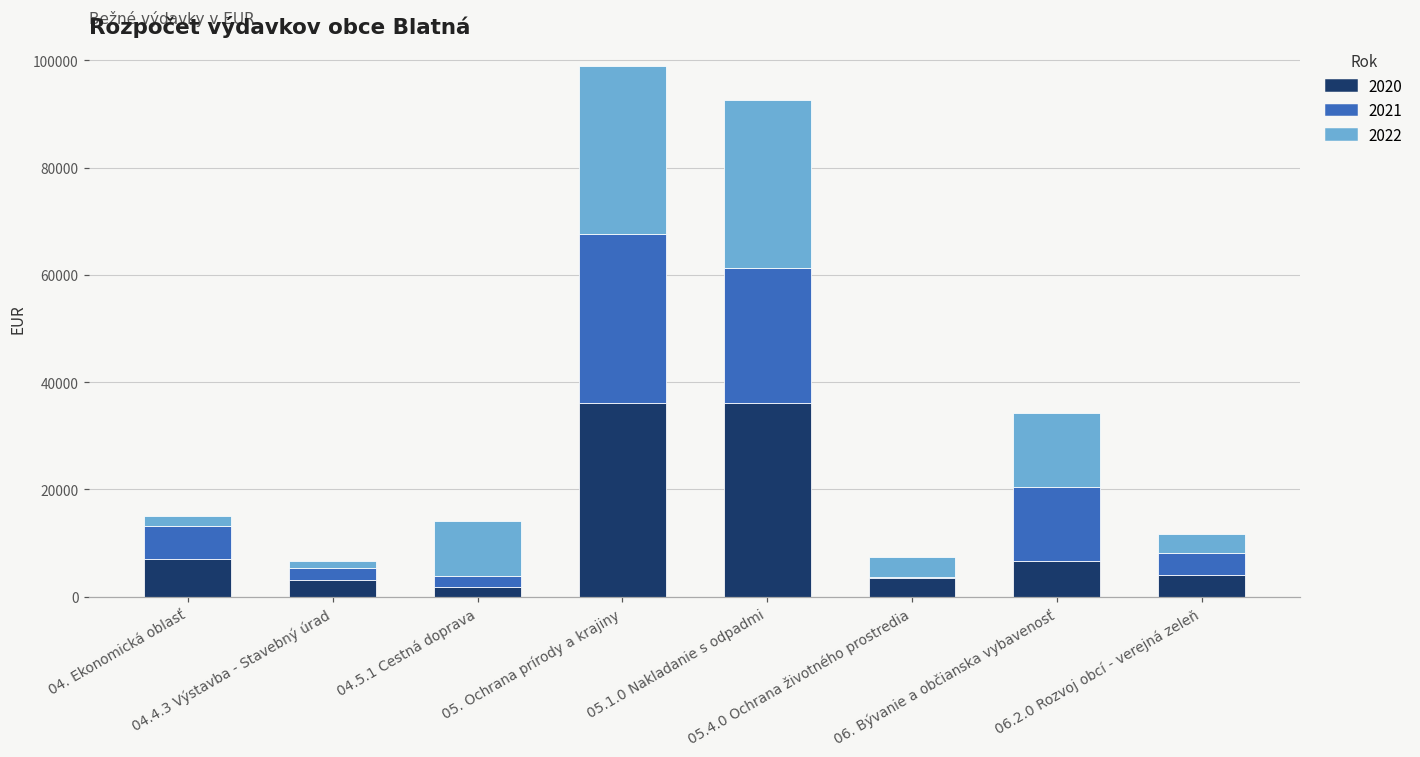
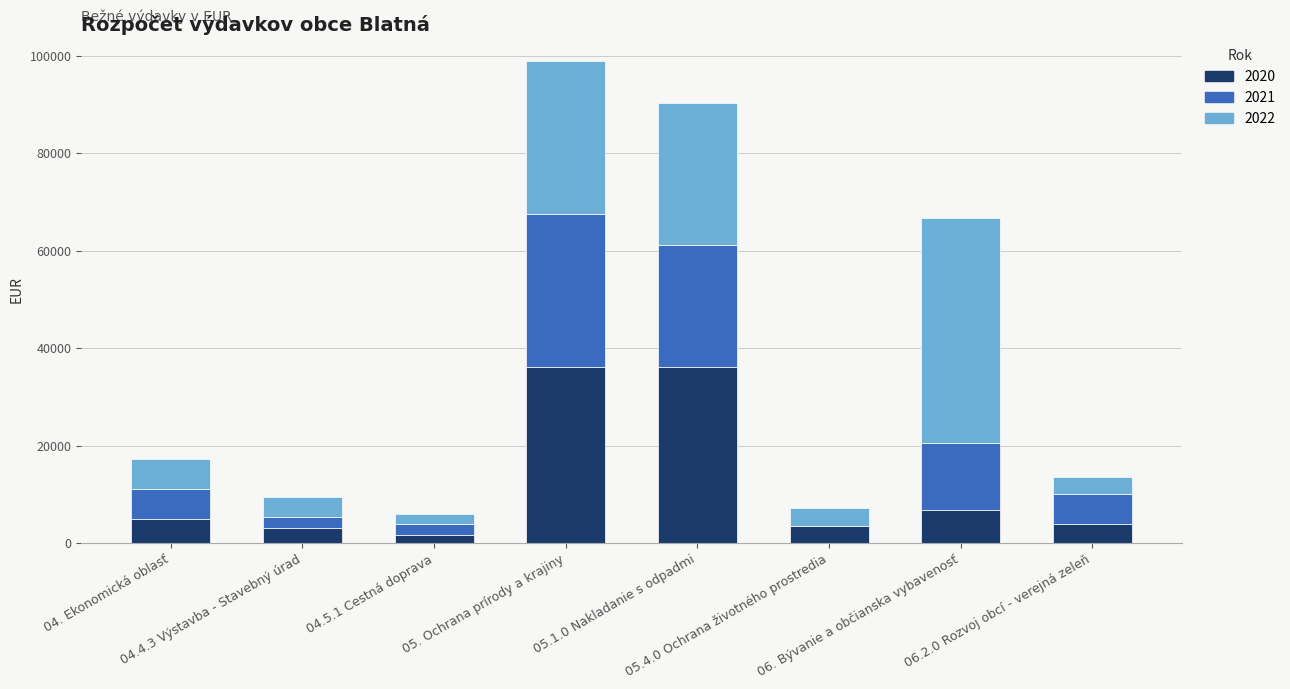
2020, 04. Ekonomická oblasť: 7000 -> 5000
2022, 04. Ekonomická oblasť: 2000 -> 6000
2022, 04.4.3 Výstavba - Stavebný úrad: 1000 -> 4000
2022, 04.5.1 Cestná doprava: 10000 -> 2000
2022, 05.1.0 Nakladanie s odpadmi: 31000 -> 29000
2022, 06. Bývanie a občianska vybavenosť: 14000 -> 46000
2021, 06.2.0 Rozvoj obcí - verejná zeleň: 4000 -> 6000
